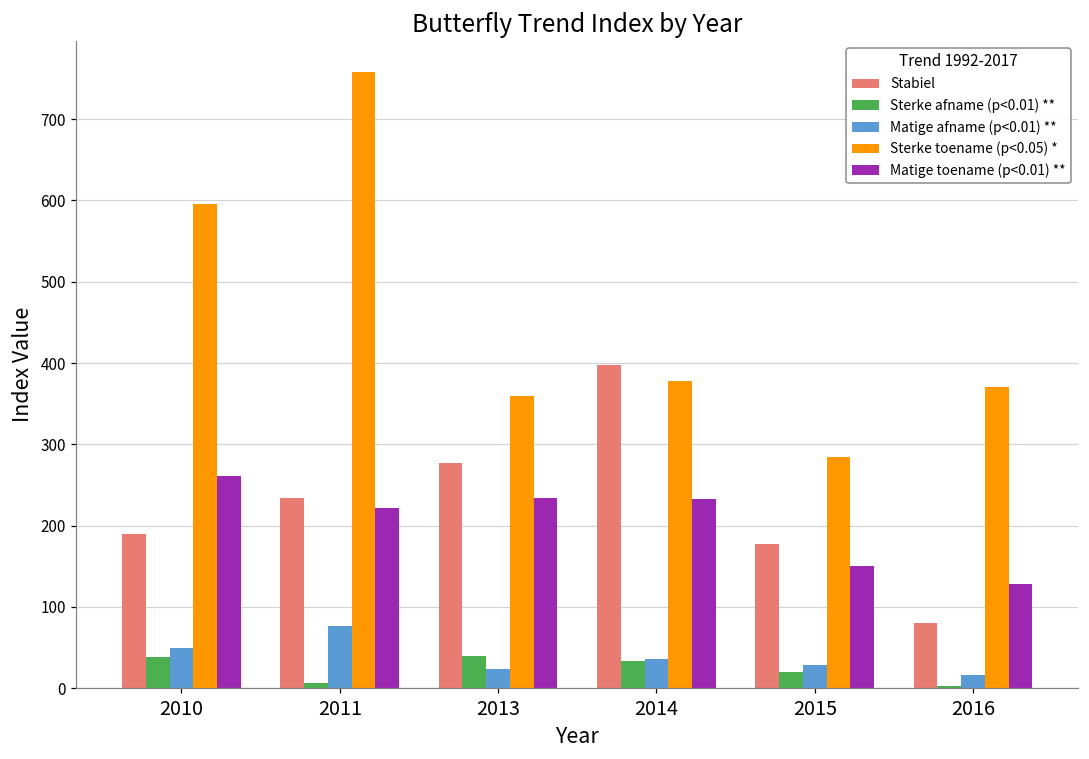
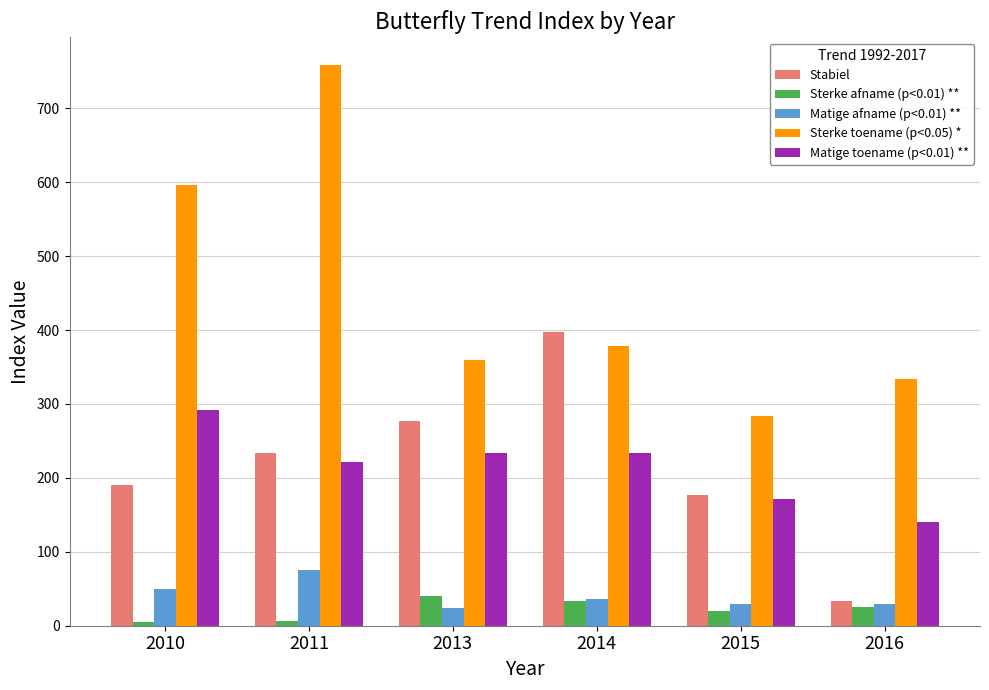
Sterke afname (p<0.01) **, 2010: 40 -> 10
Matige toename (p<0.01) **, 2010: 260 -> 290
Matige toename (p<0.01) **, 2015: 150 -> 170
Stabiel, 2016: 80 -> 30
Sterke afname (p<0.01) **, 2016: 0 -> 30
Matige afname (p<0.01) **, 2016: 20 -> 30
Sterke toename (p<0.05) *, 2016: 370 -> 330
Matige toename (p<0.01) **, 2016: 130 -> 140
